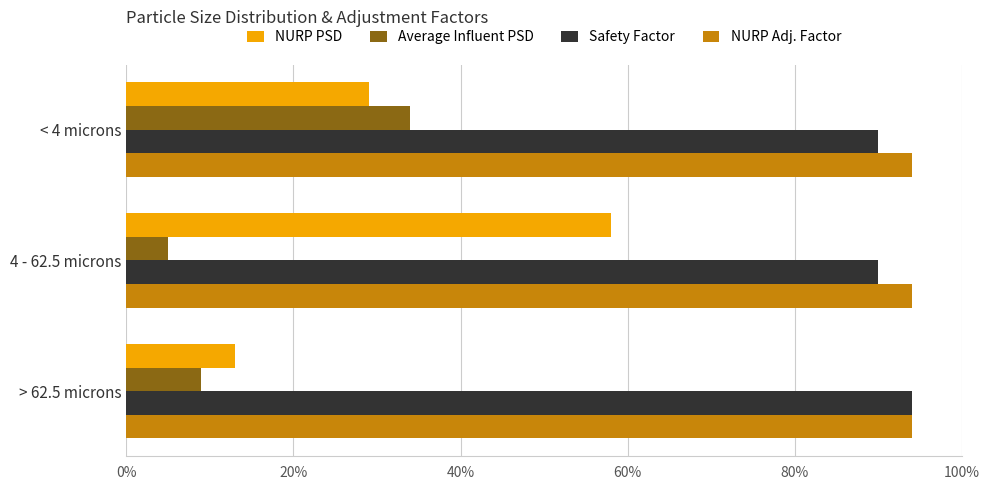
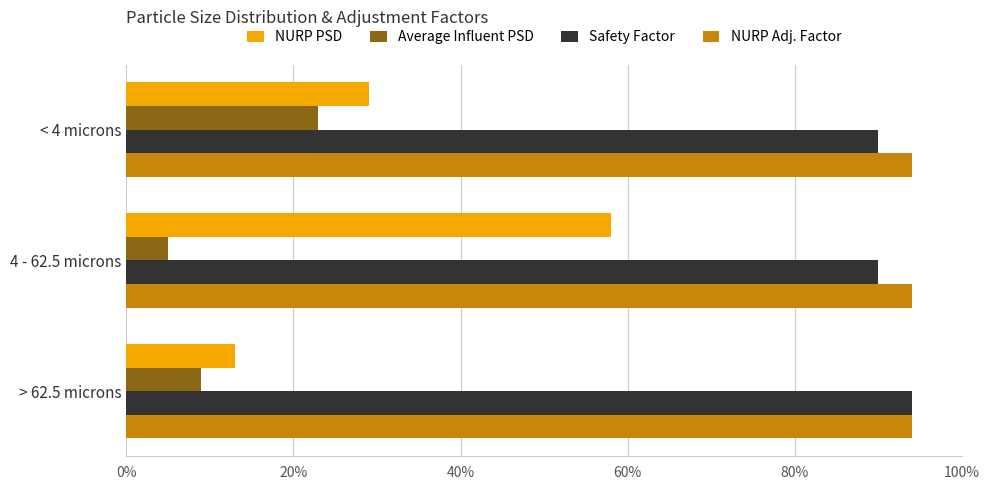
Average Influent PSD, < 4 microns: 34% -> 23%
